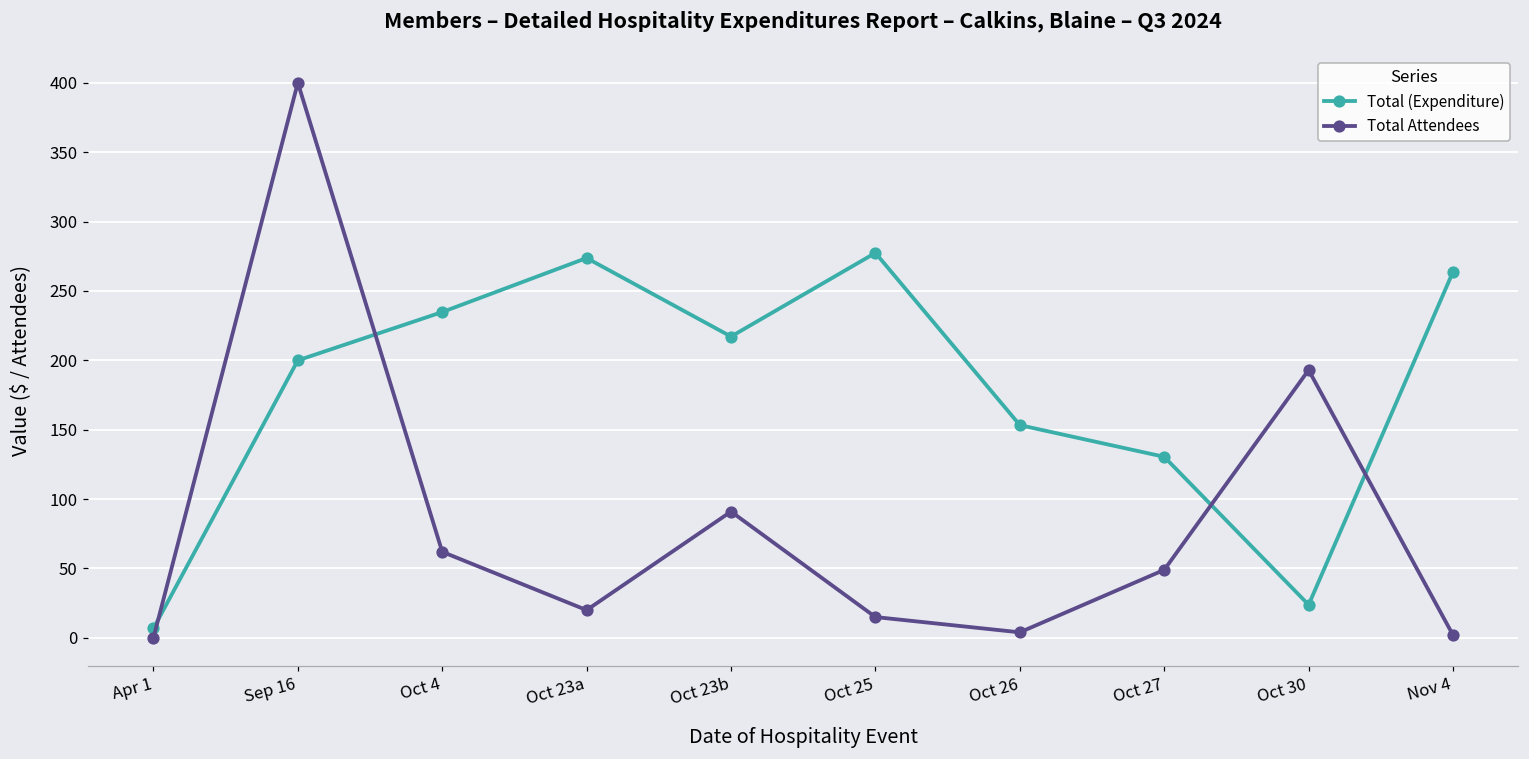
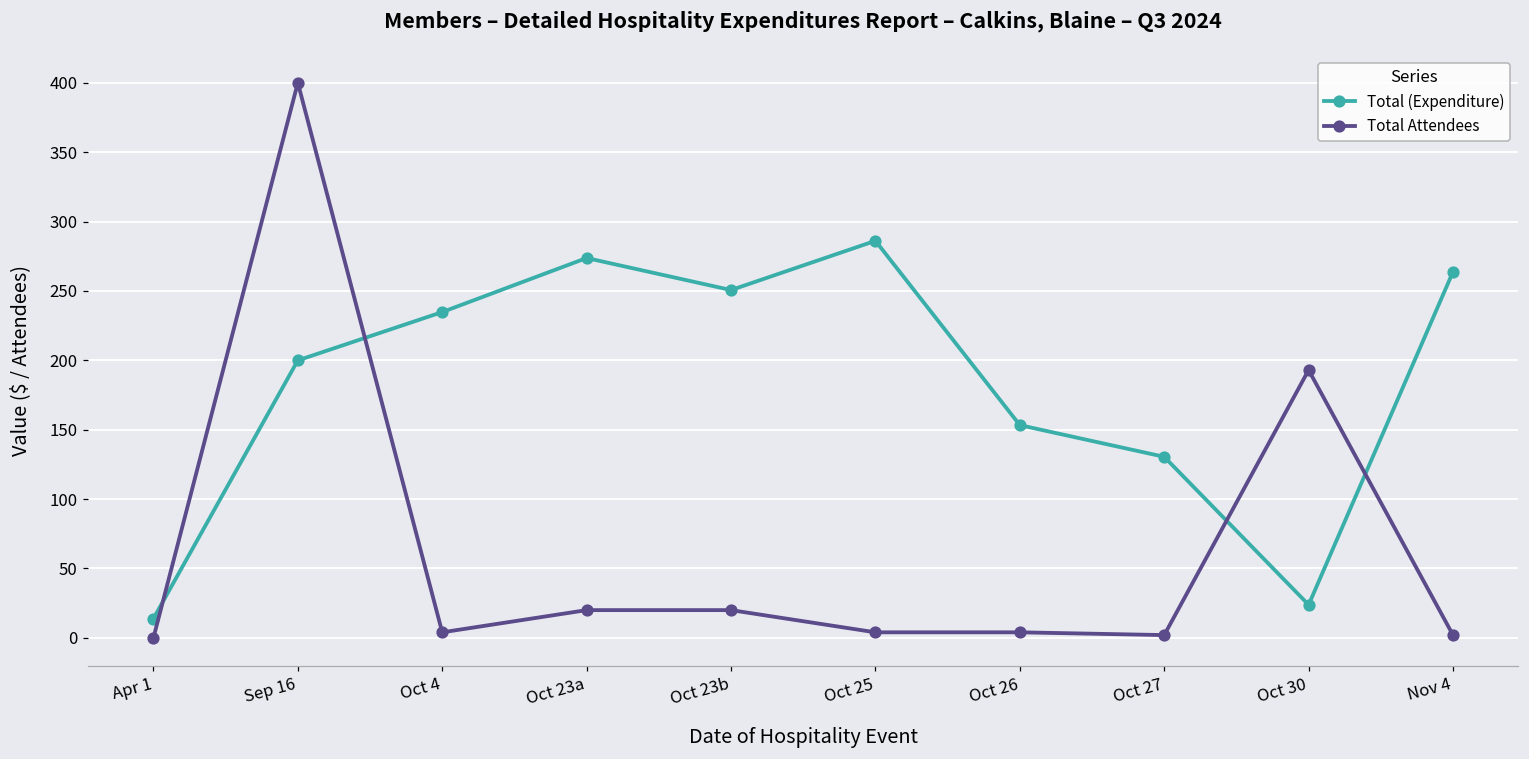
Total (Expenditure), Apr 1: 7 -> 14
Total Attendees, Oct 4: 62 -> 4
Total (Expenditure), Oct 23b: 217 -> 251
Total Attendees, Oct 23b: 91 -> 20
Total (Expenditure), Oct 25: 277 -> 286
Total Attendees, Oct 25: 15 -> 4
Total Attendees, Oct 27: 49 -> 2
